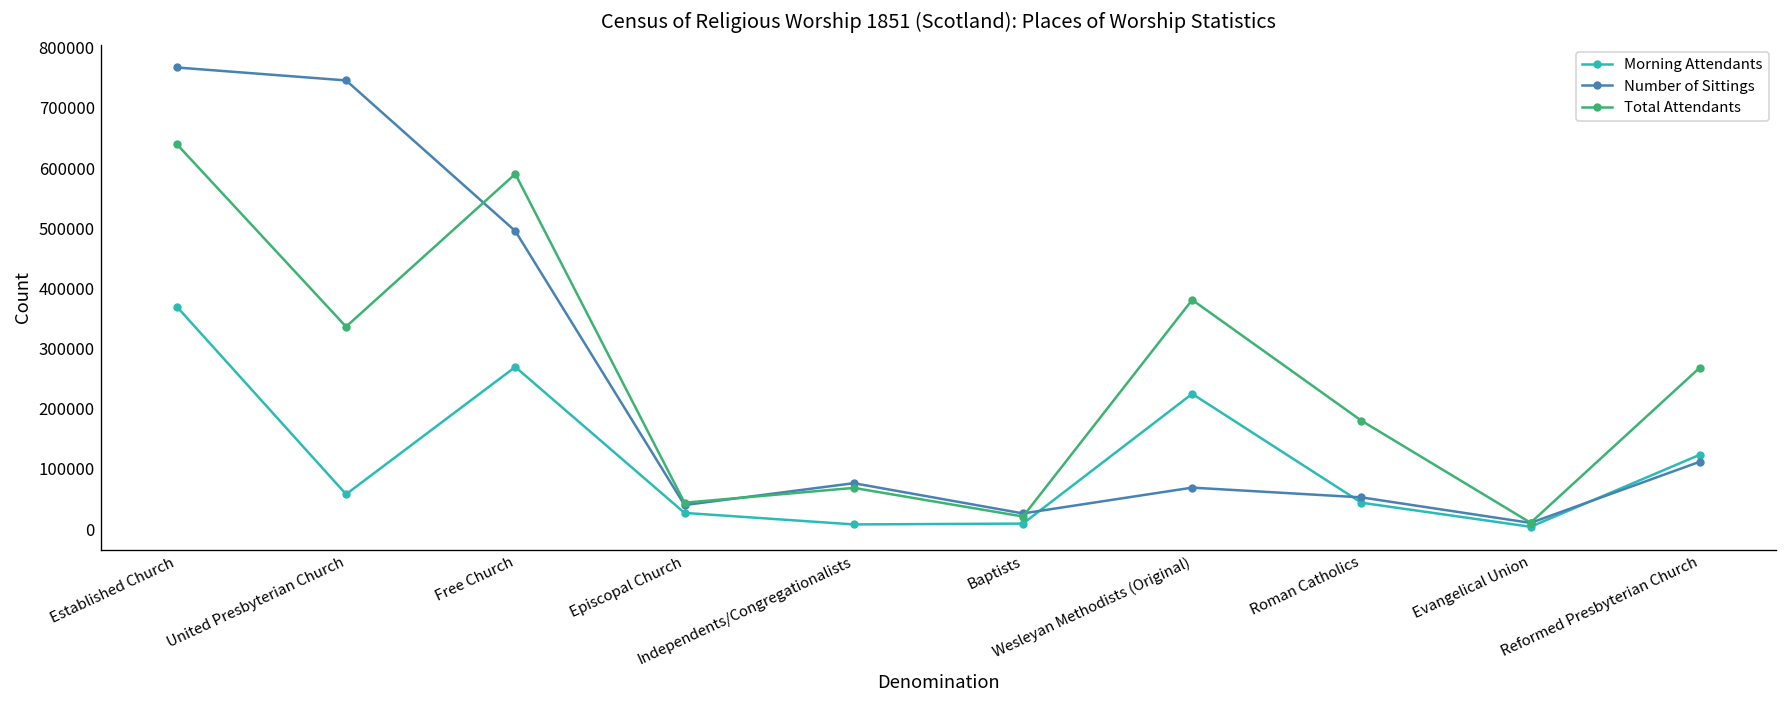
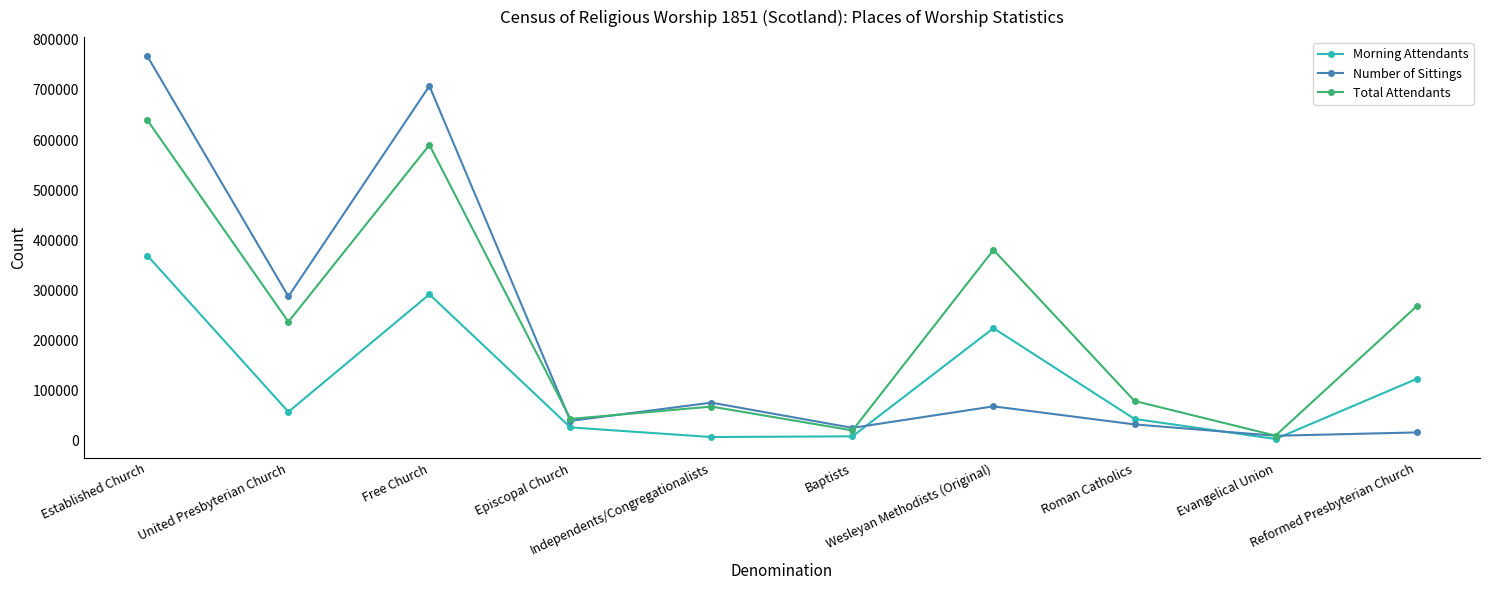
Number of Sittings, United Presbyterian Church: 750000 -> 290000
Total Attendants, United Presbyterian Church: 340000 -> 240000
Morning Attendants, Free Church: 270000 -> 290000
Number of Sittings, Free Church: 500000 -> 710000
Number of Sittings, Roman Catholics: 50000 -> 30000
Total Attendants, Roman Catholics: 180000 -> 80000
Number of Sittings, Reformed Presbyterian Church: 110000 -> 20000
